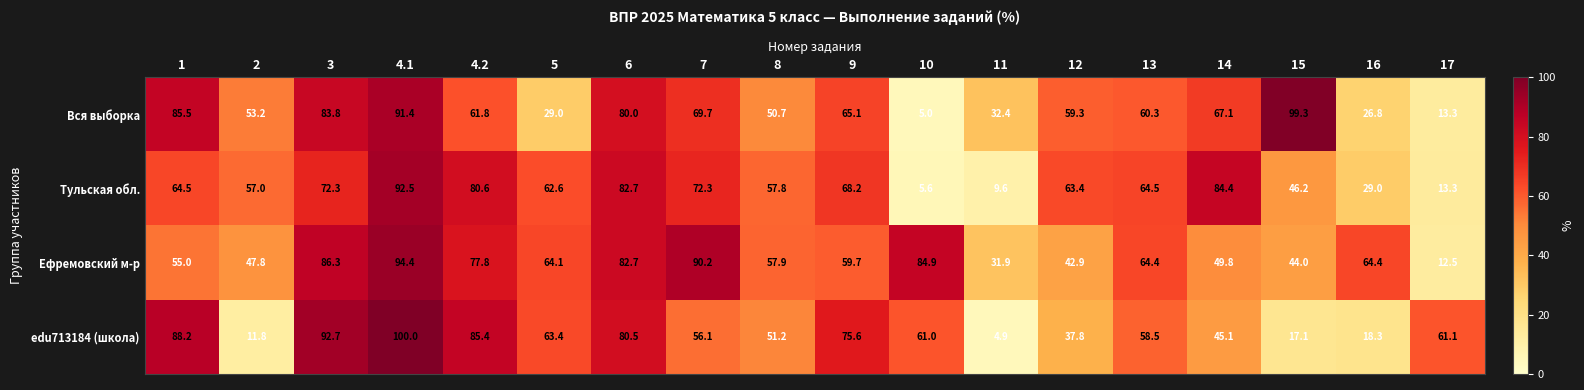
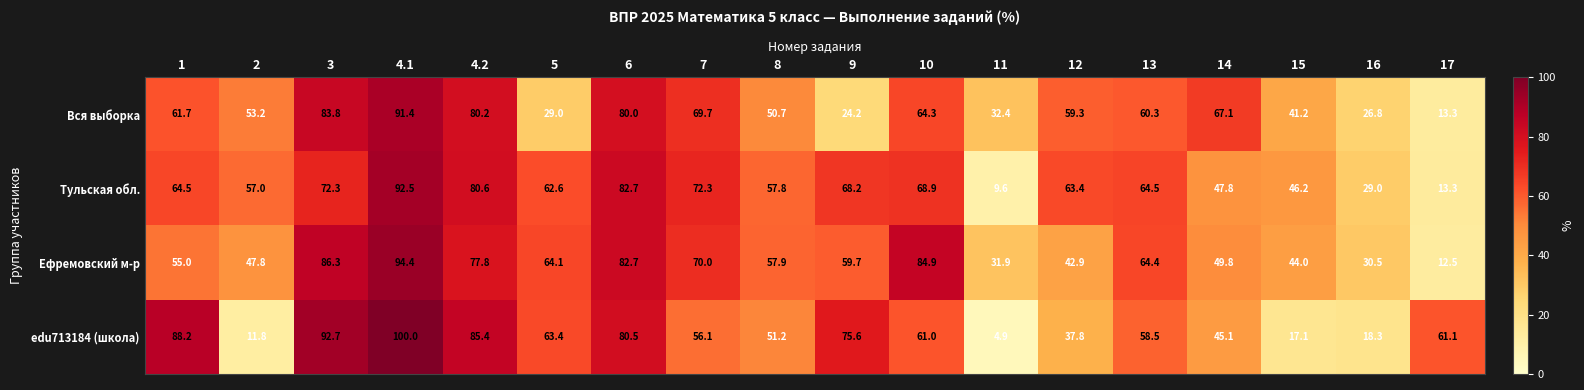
Вся выборка, 1: 85.5 -> 61.7
Вся выборка, 4.2: 61.8 -> 80.2
Вся выборка, 9: 65.1 -> 24.2
Вся выборка, 10: 5.0 -> 64.3
Вся выборка, 15: 99.3 -> 41.2
Тульская обл., 10: 5.6 -> 68.9
Тульская обл., 14: 84.4 -> 47.8
Ефремовский м-р, 7: 90.2 -> 70.0
Ефремовский м-р, 16: 64.4 -> 30.5
